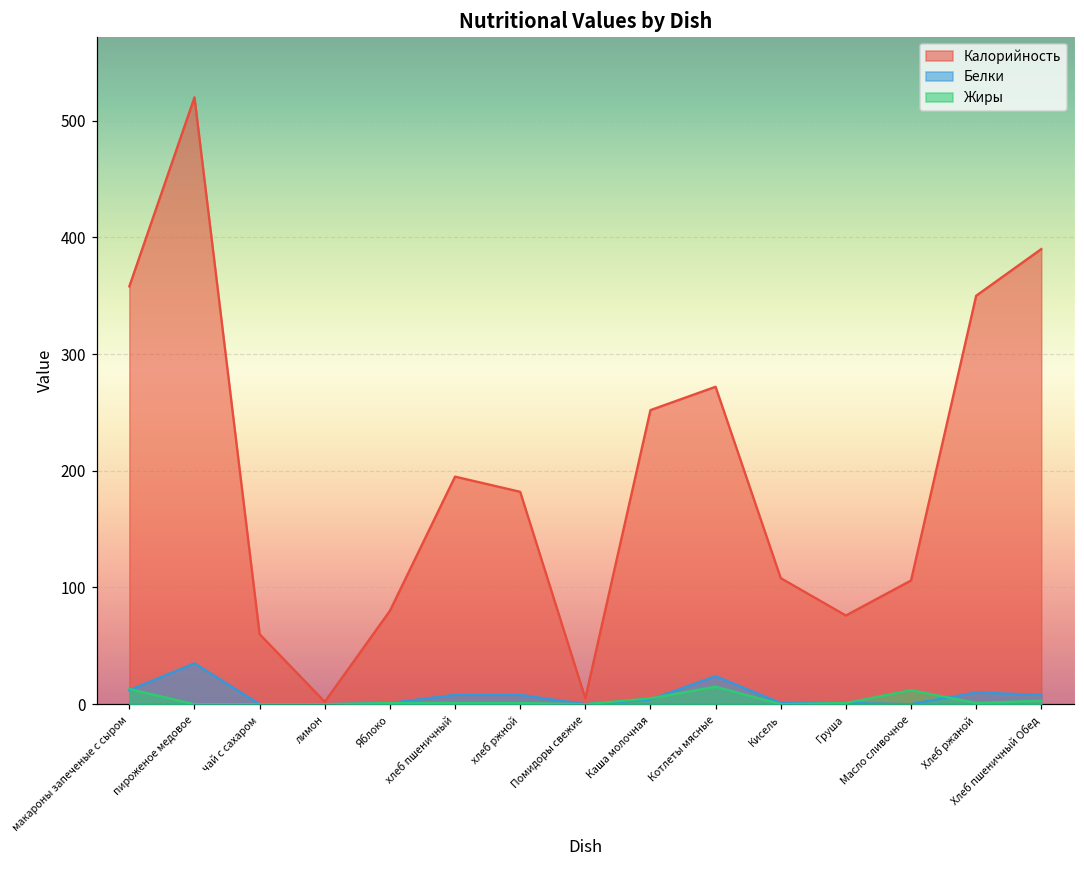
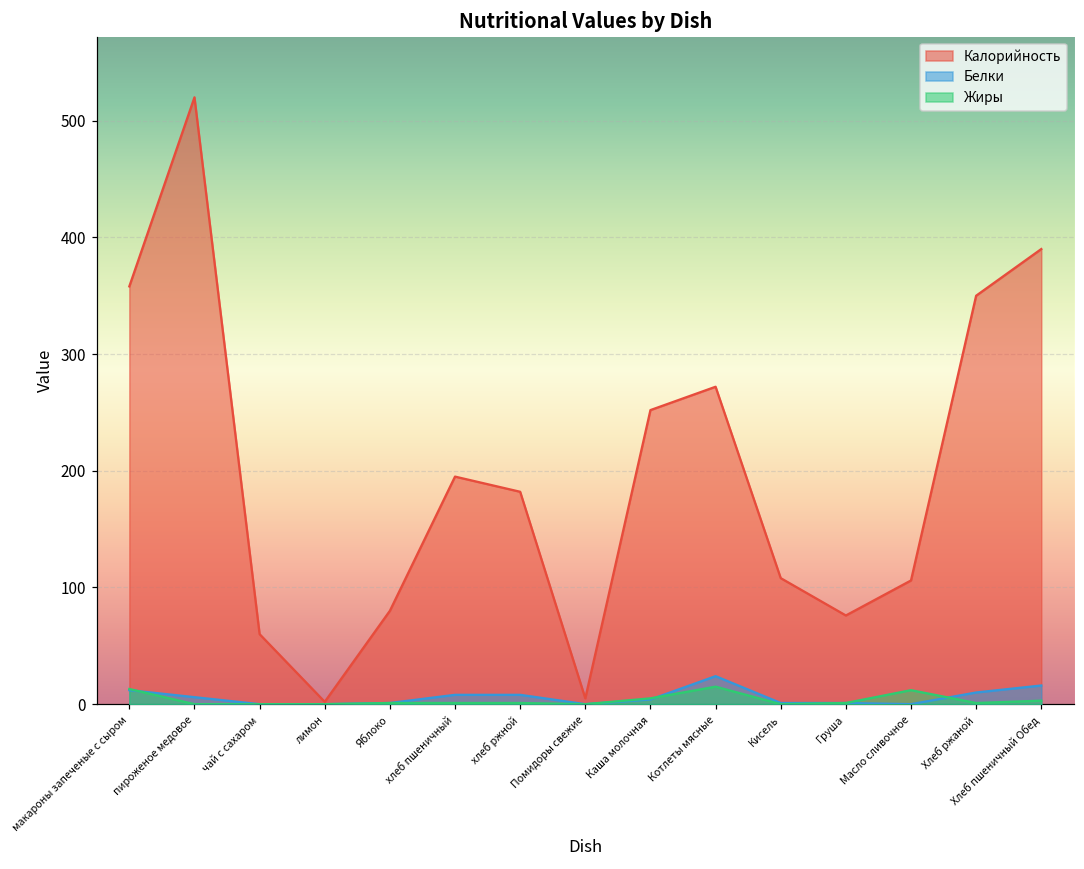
Белки, пироженое медовое: 35 -> 6
Белки, Хлеб пшеничный Обед: 8 -> 16
